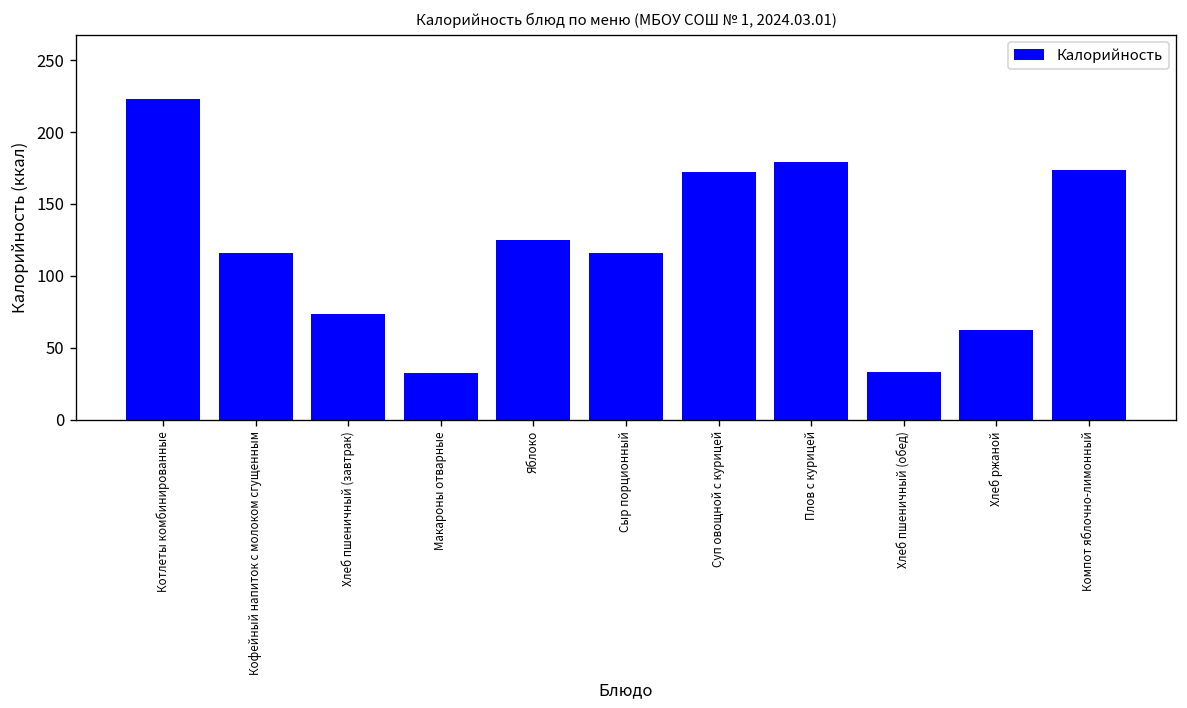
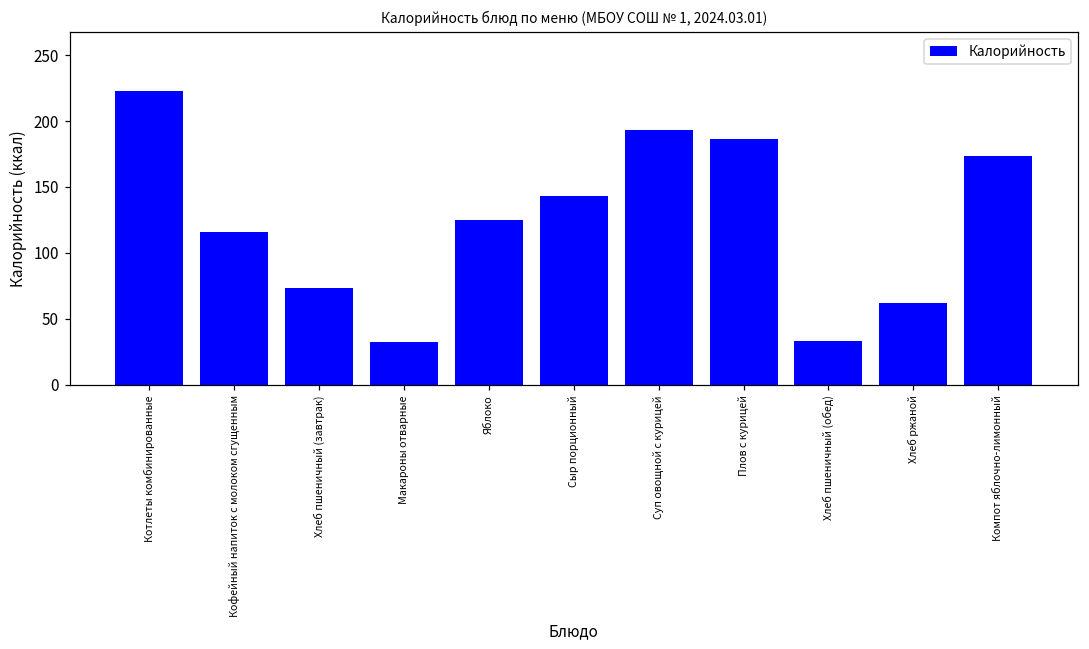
Сыр порционный: 116 -> 143
Суп овощной с курицей: 172 -> 193
Плов с курицей: 179 -> 186
